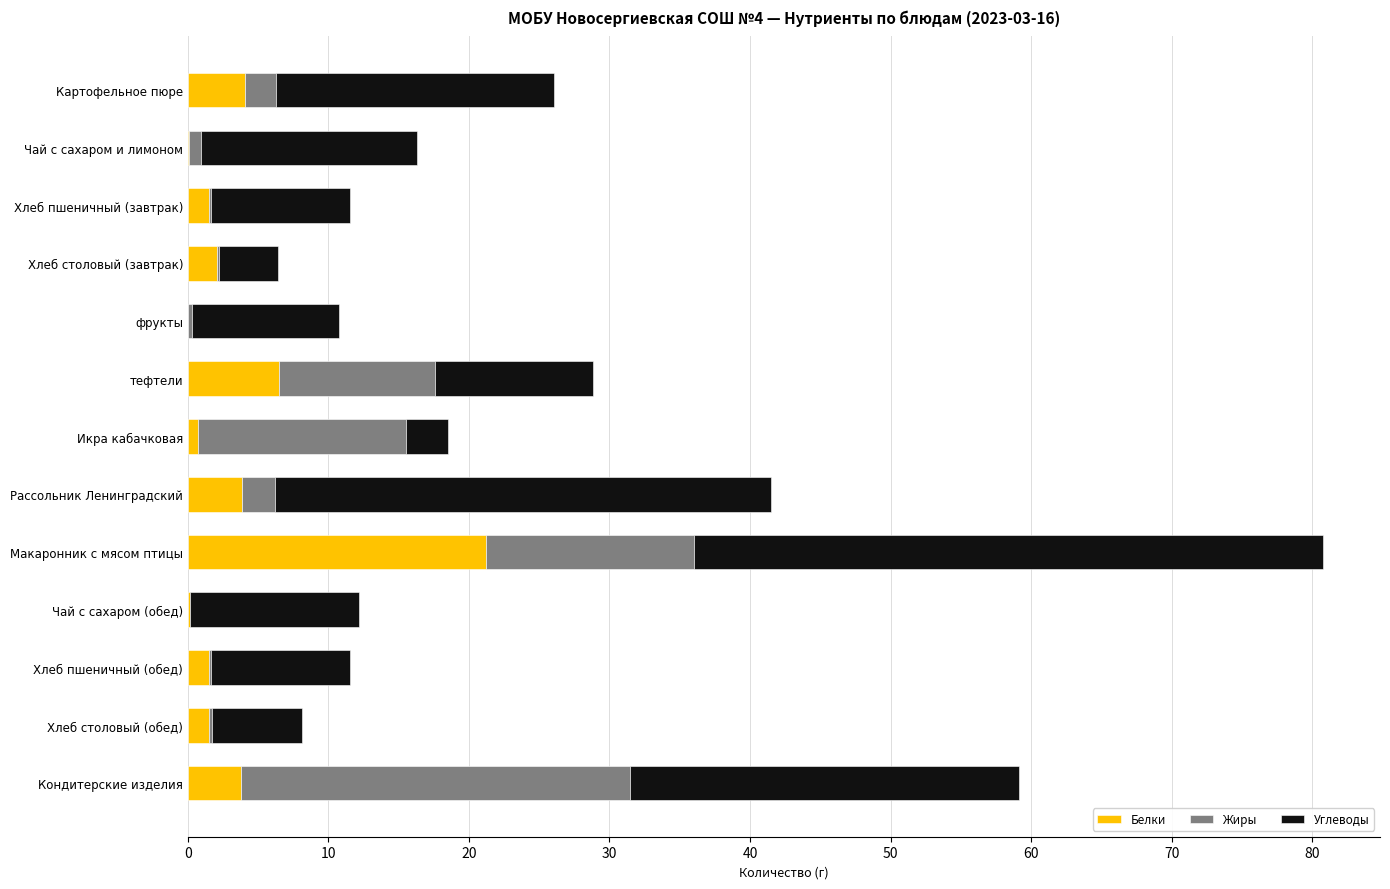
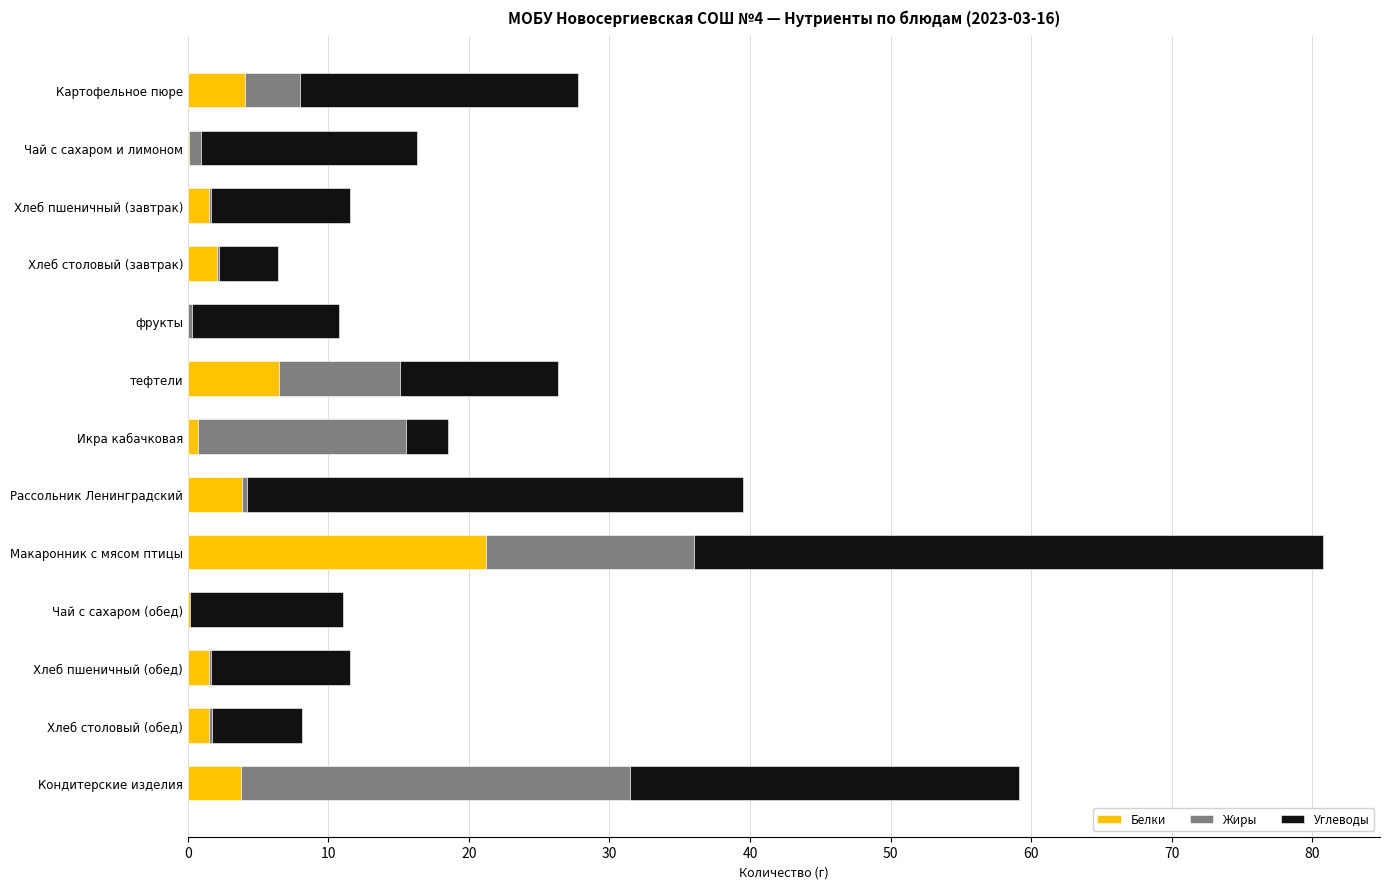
Жиры, Картофельное пюре: 2.2 -> 3.9
Жиры, тефтели: 11.1 -> 8.6
Жиры, Рассольник Ленинградский: 2.3 -> 0.3
Углеводы, Чай с сахаром (обед): 12.0 -> 10.9
